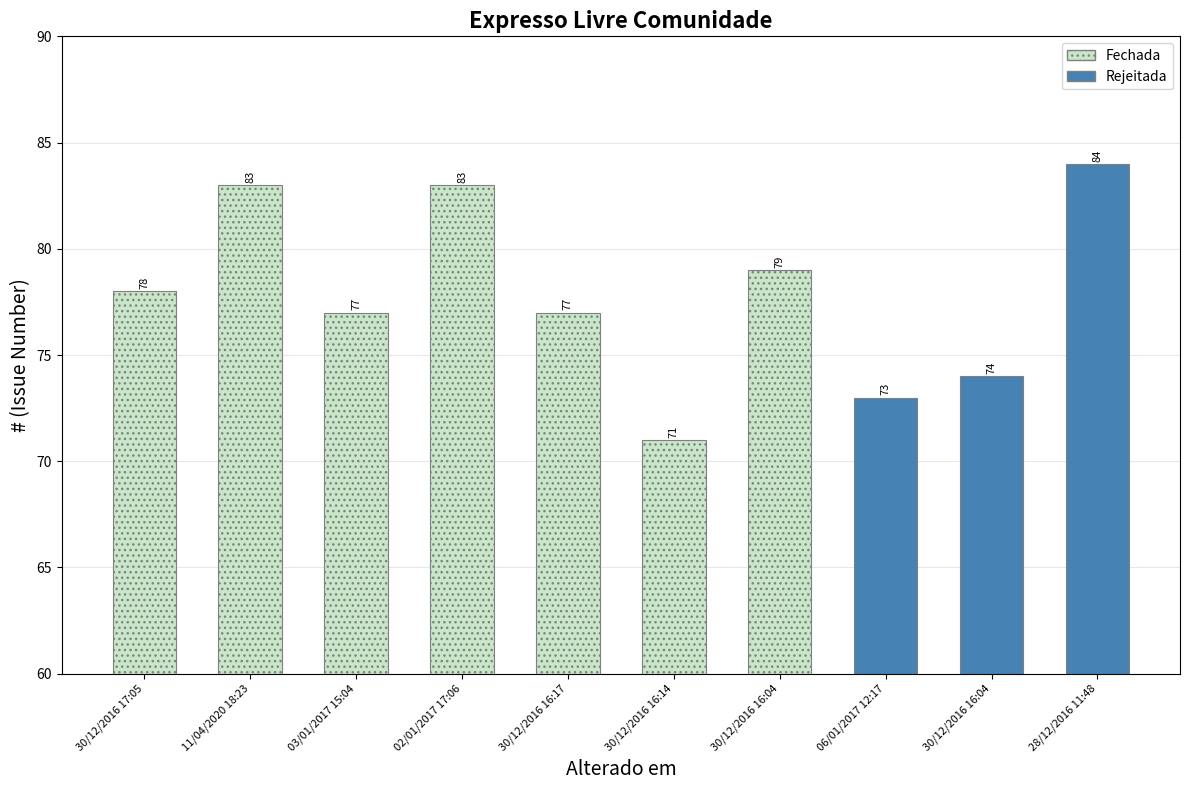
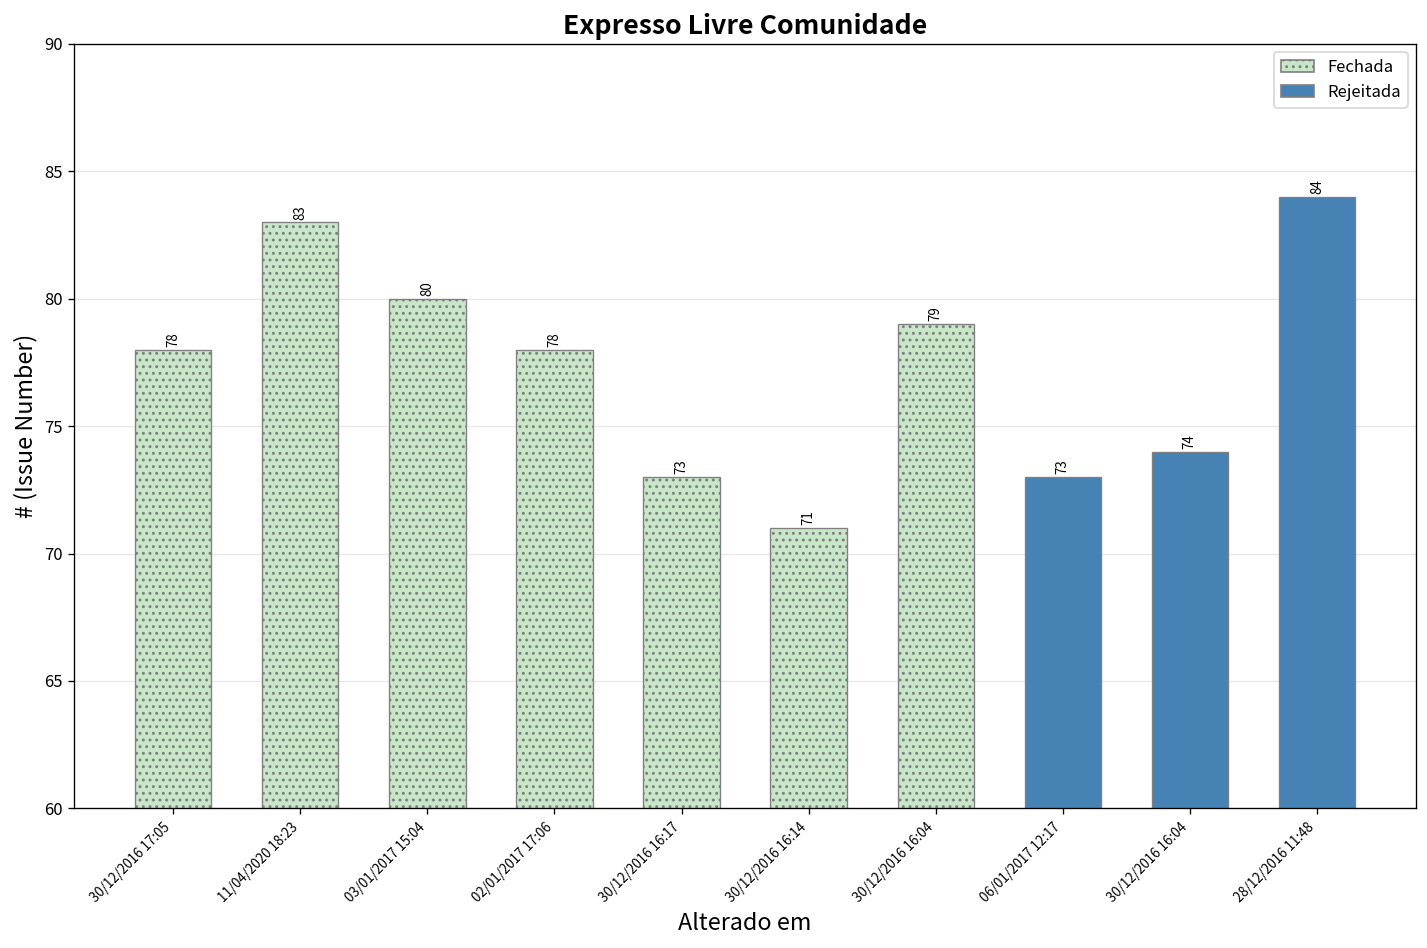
03/01/2017 15:04: 77 -> 80
02/01/2017 17:06: 83 -> 78
30/12/2016 16:17: 77 -> 73
